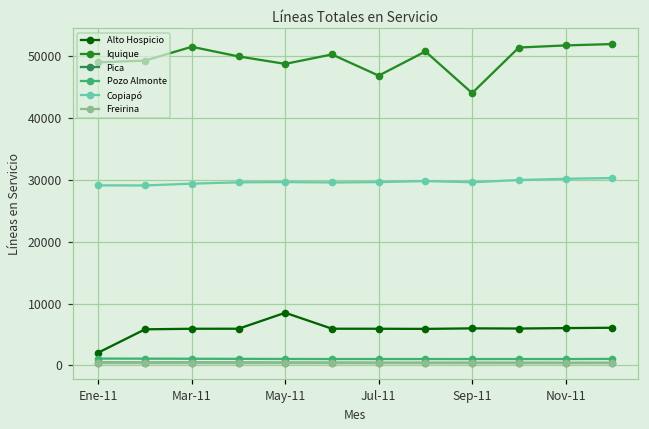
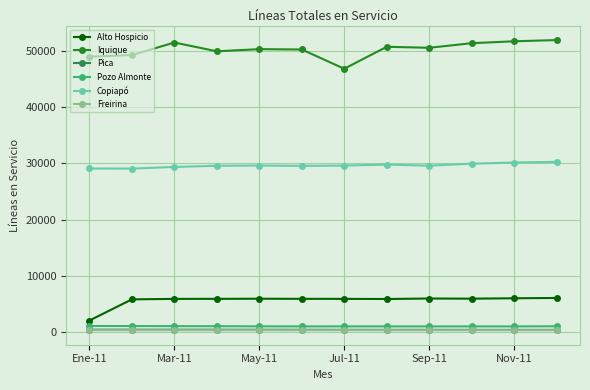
Alto Hospicio, May-11: 9000 -> 6000
Iquique, May-11: 49000 -> 50000
Iquique, Sep-11: 44000 -> 51000
